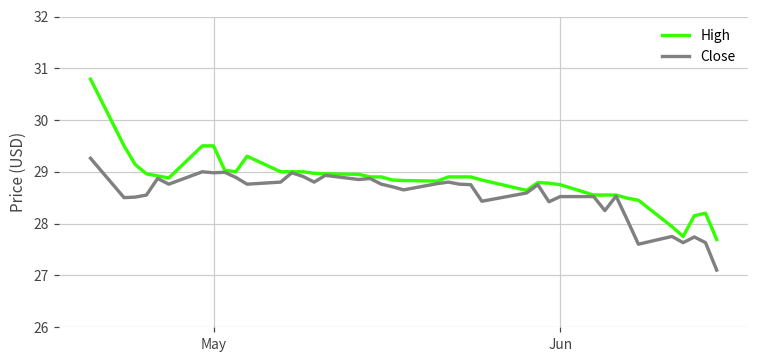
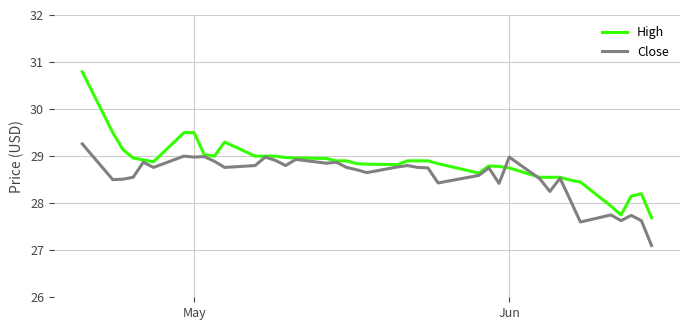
Close, Jun: 28.5 -> 29.0
